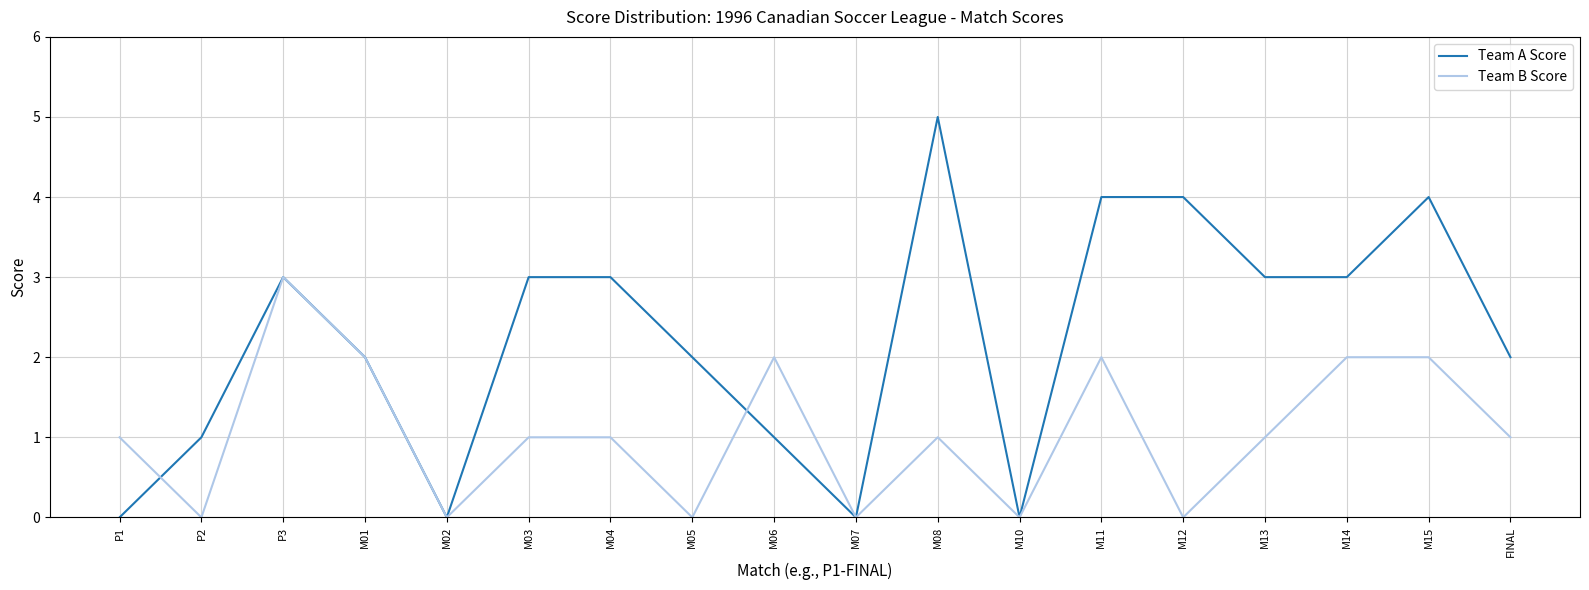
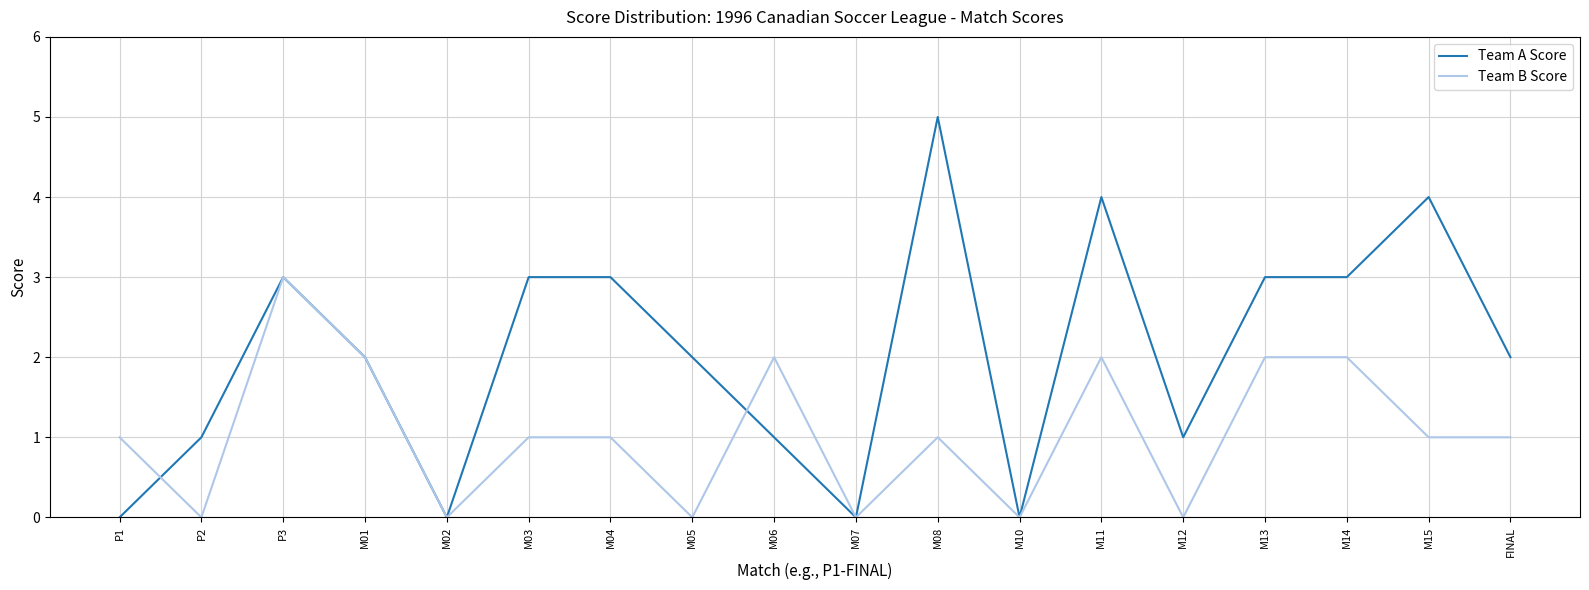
Team A Score, M12: 4 -> 1
Team B Score, M13: 1 -> 2
Team B Score, M15: 2 -> 1
